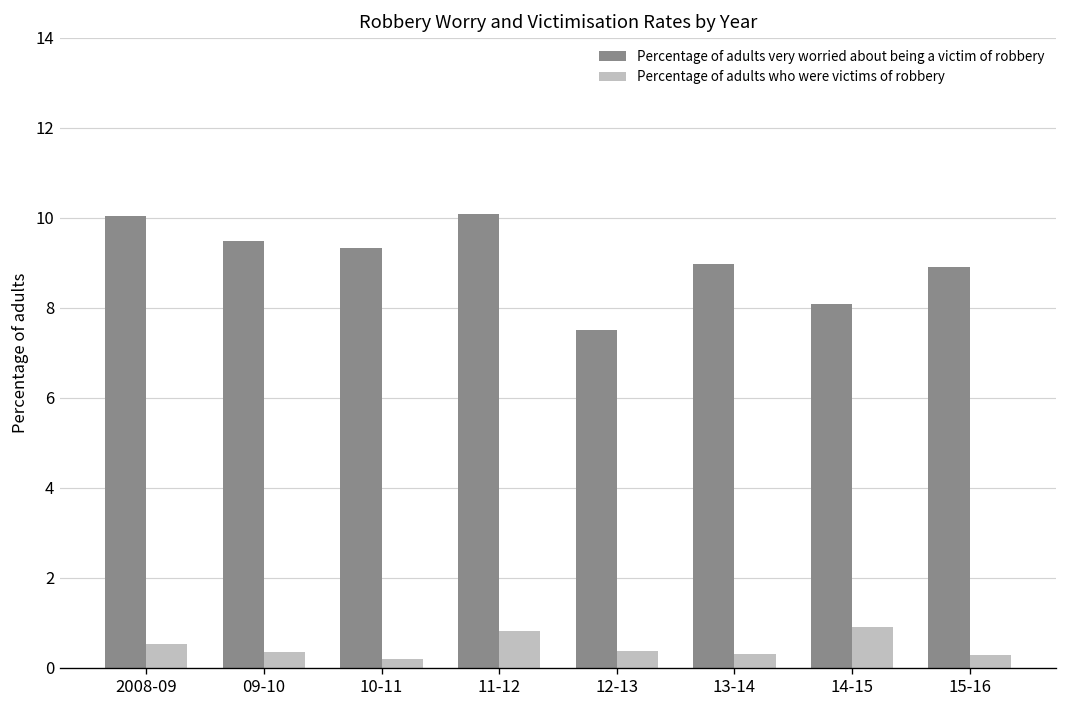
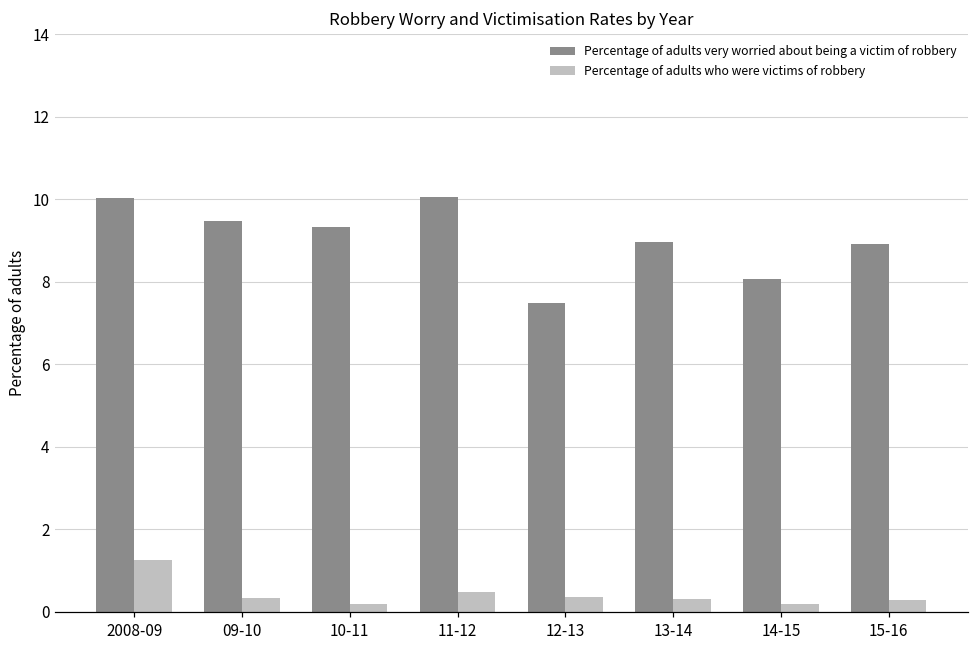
Percentage of adults who were victims of robbery, 2008-09: 0.5 -> 1.3
Percentage of adults who were victims of robbery, 11-12: 0.8 -> 0.5
Percentage of adults who were victims of robbery, 14-15: 0.9 -> 0.2
